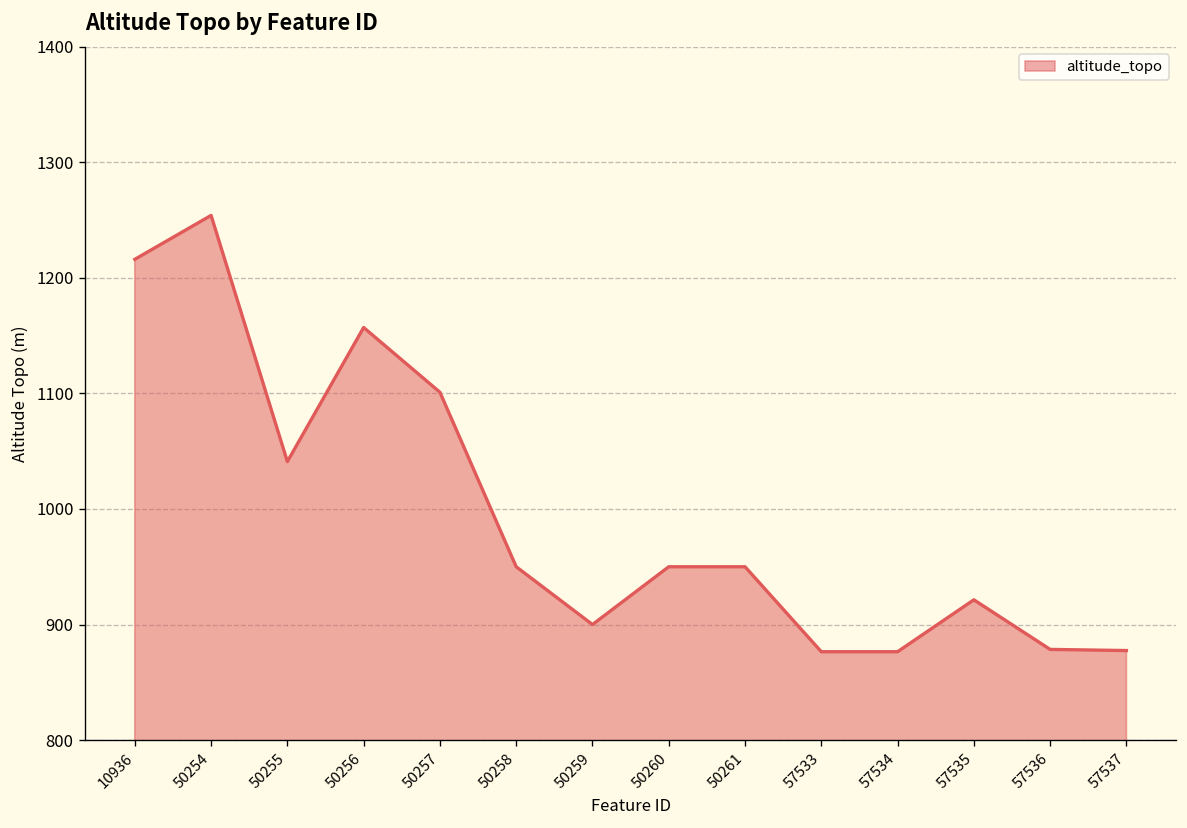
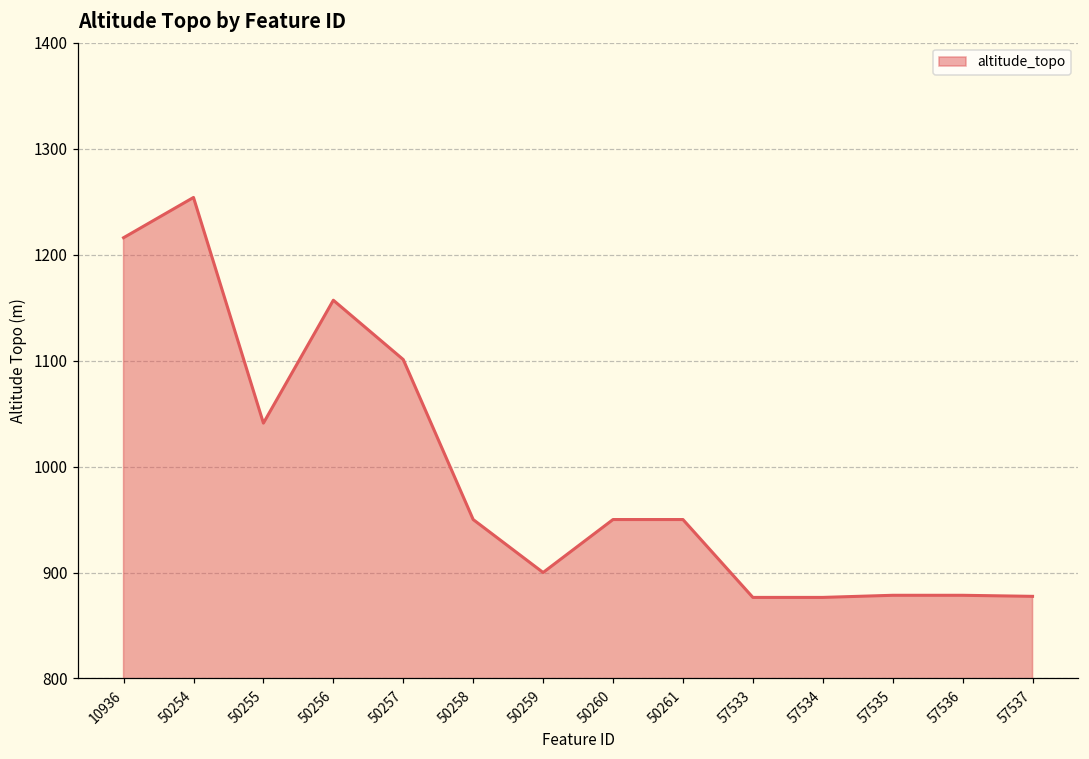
57535: 920 -> 880
